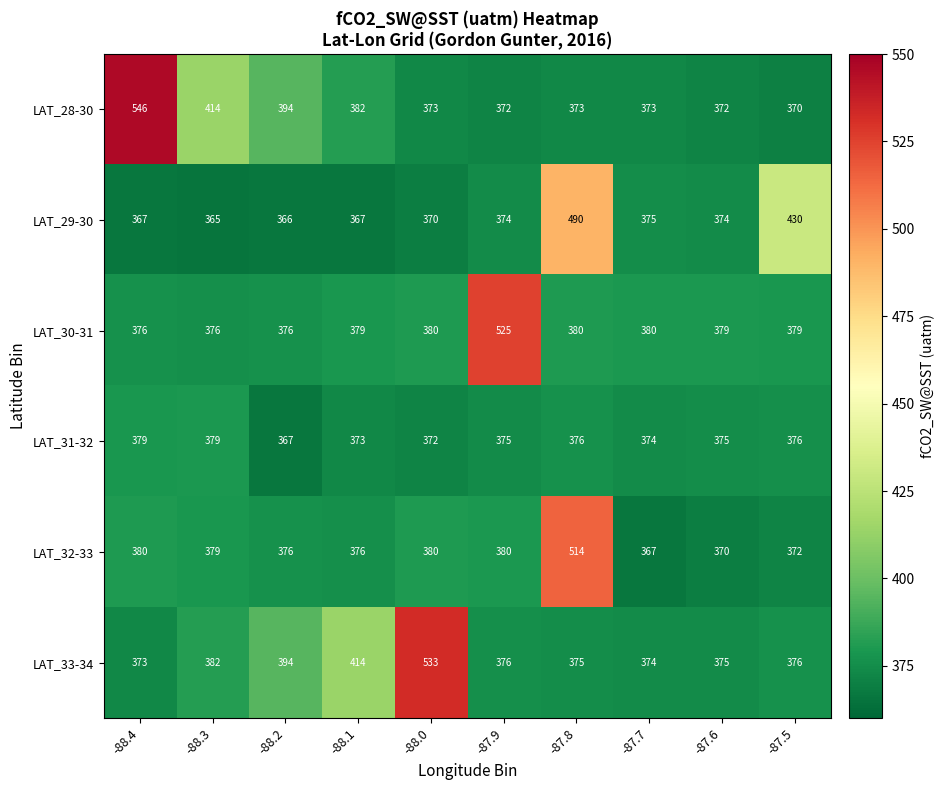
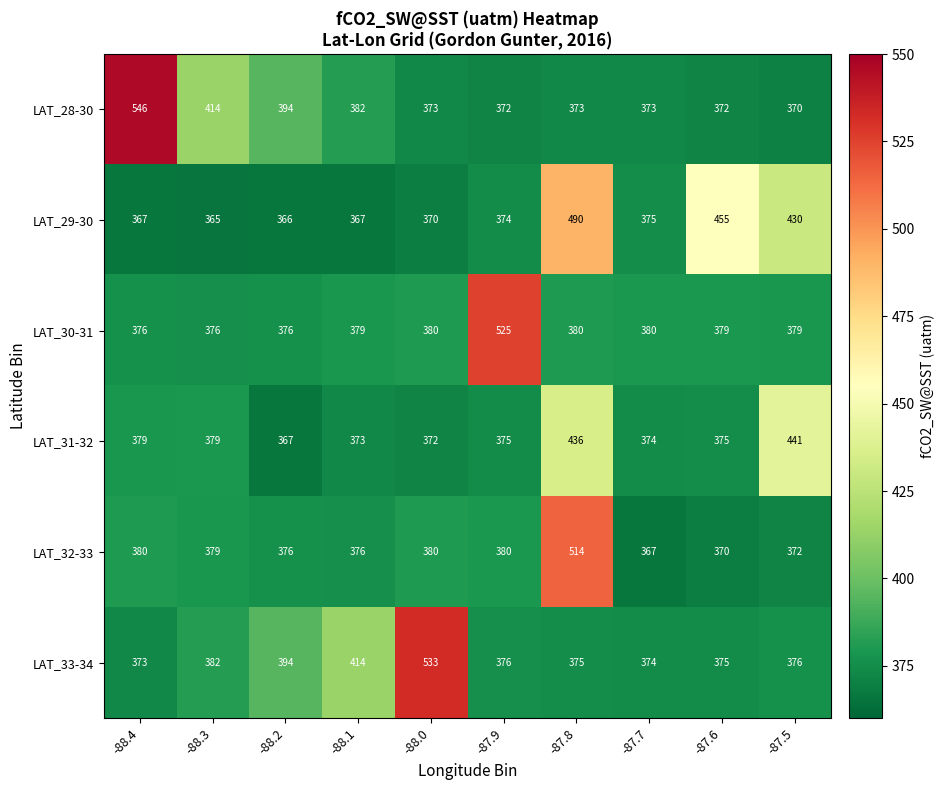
LAT_29-30, -87.6: 374 -> 455
LAT_31-32, -87.8: 376 -> 436
LAT_31-32, -87.5: 376 -> 441
